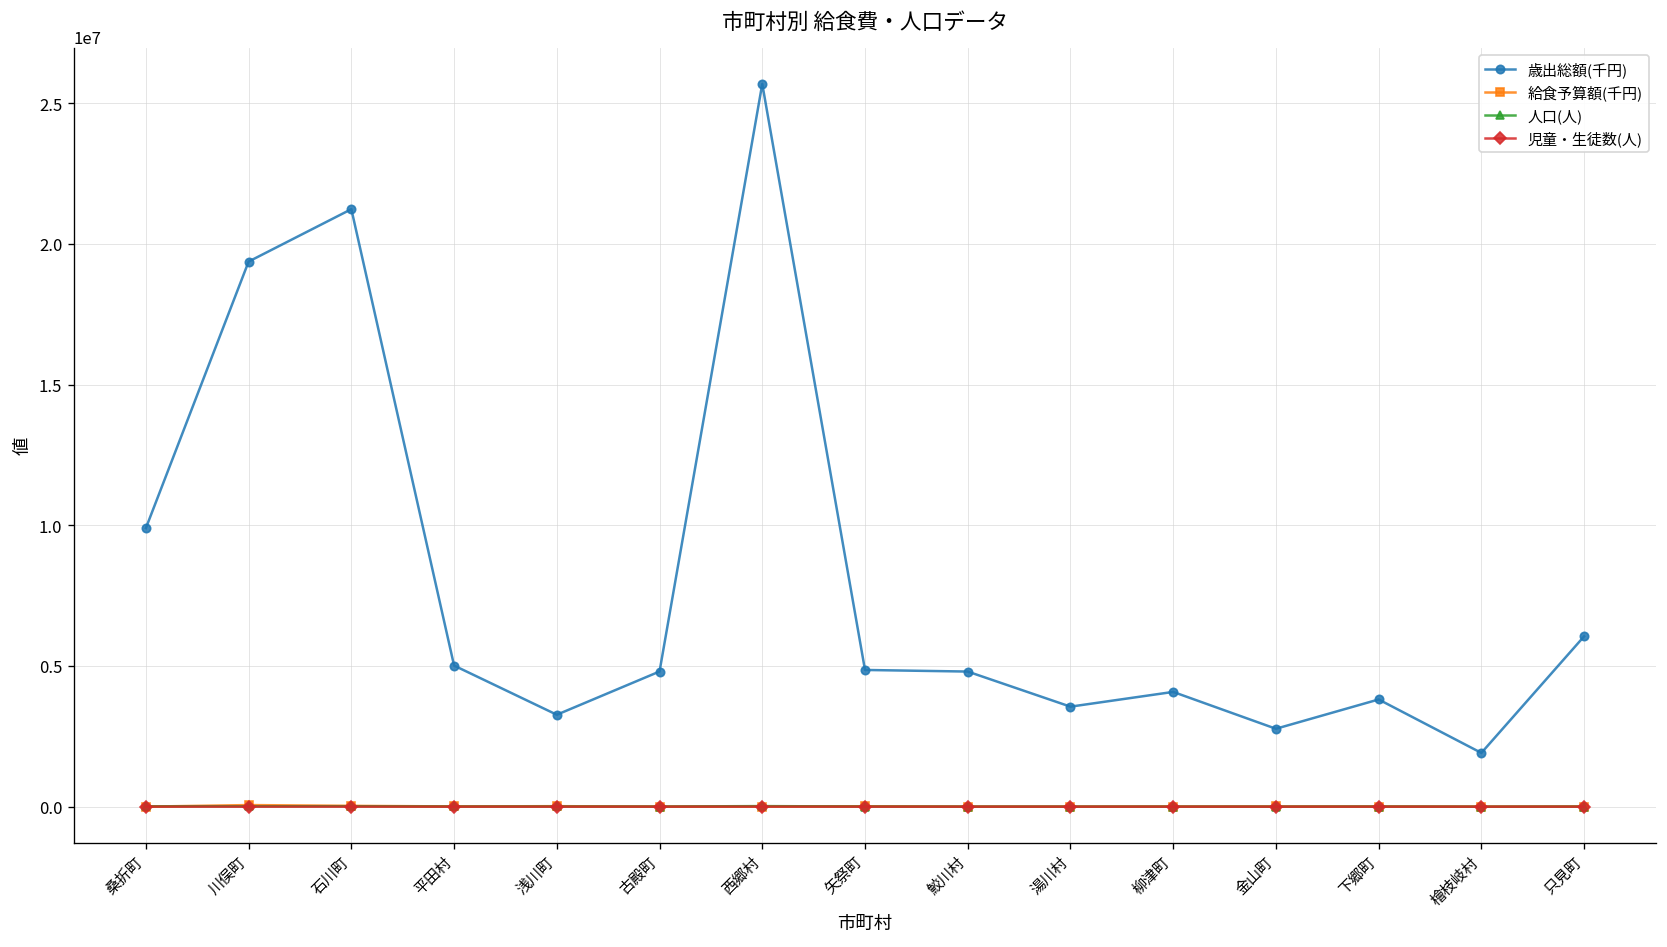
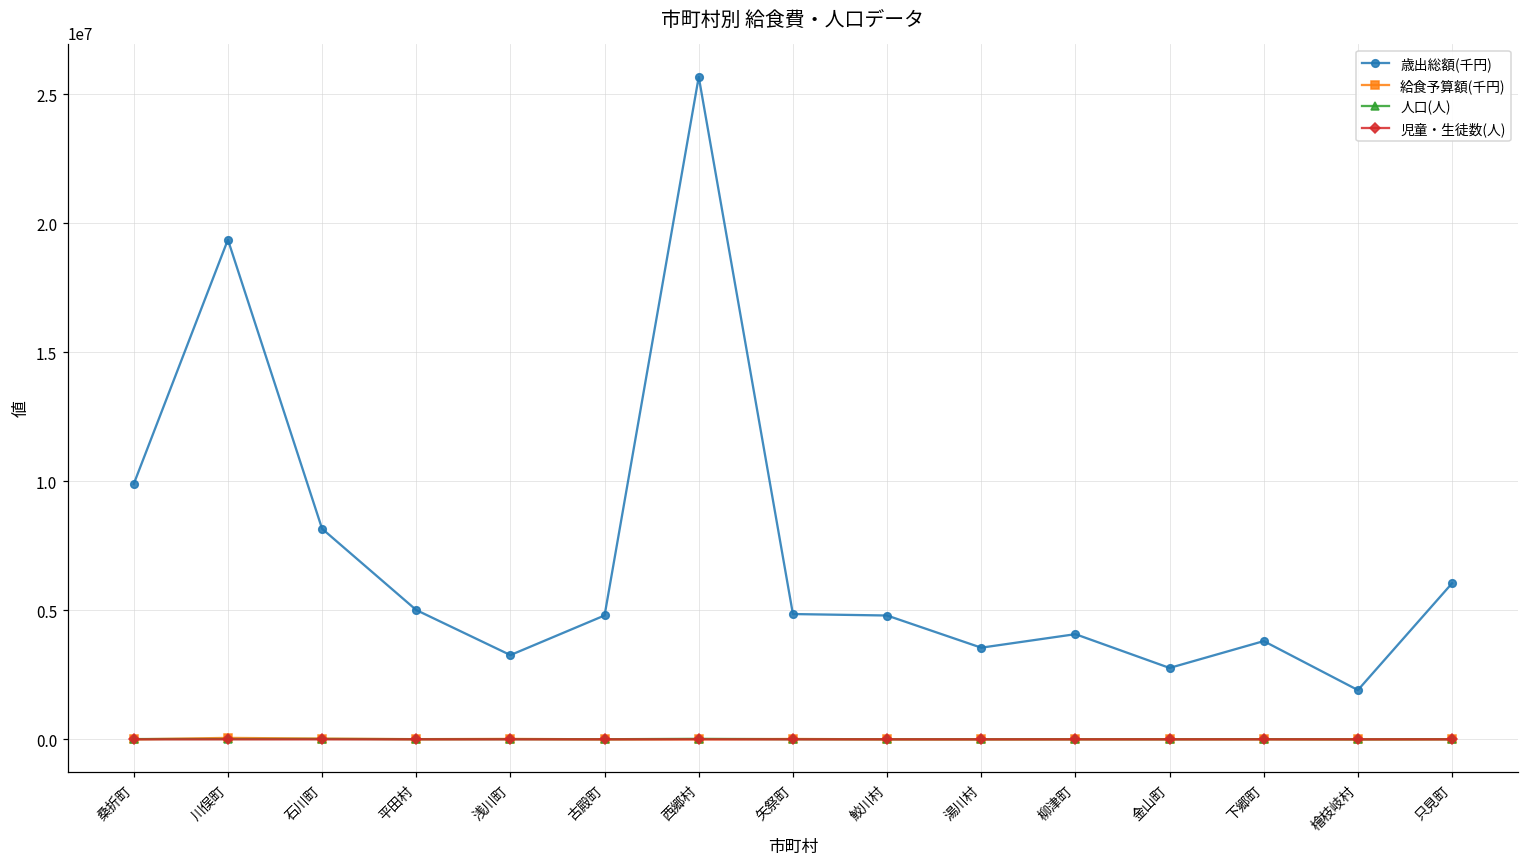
歳出総額(千円), 石川町: 21200000 -> 8200000
